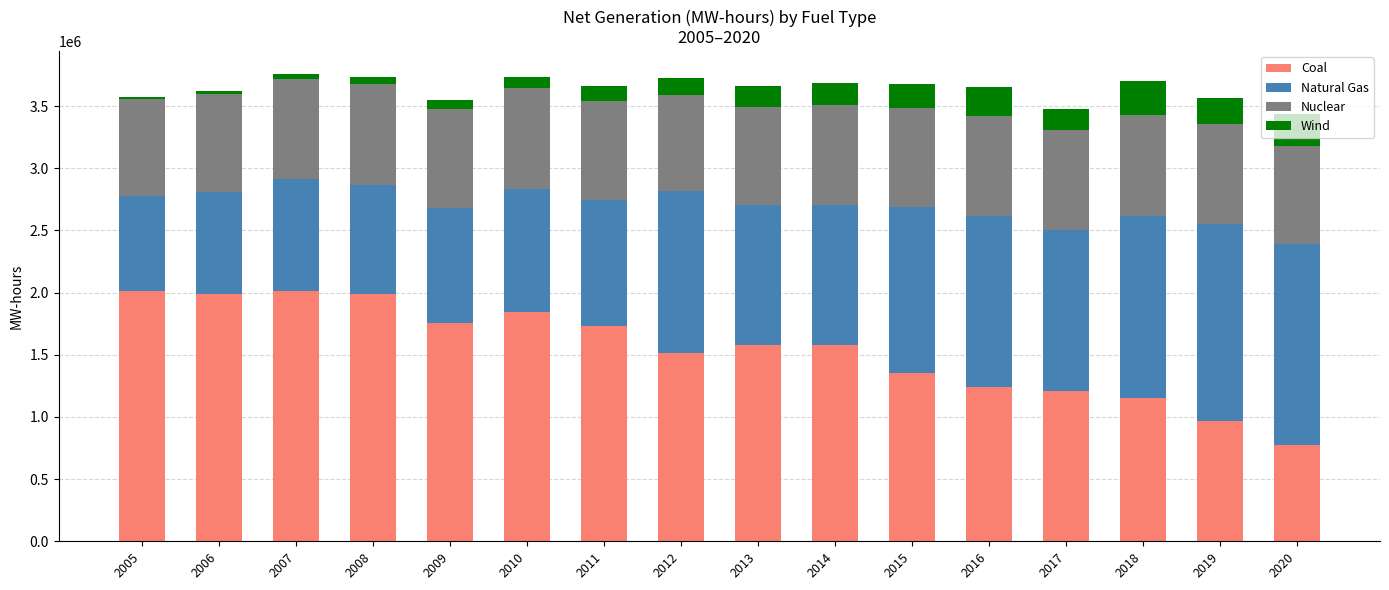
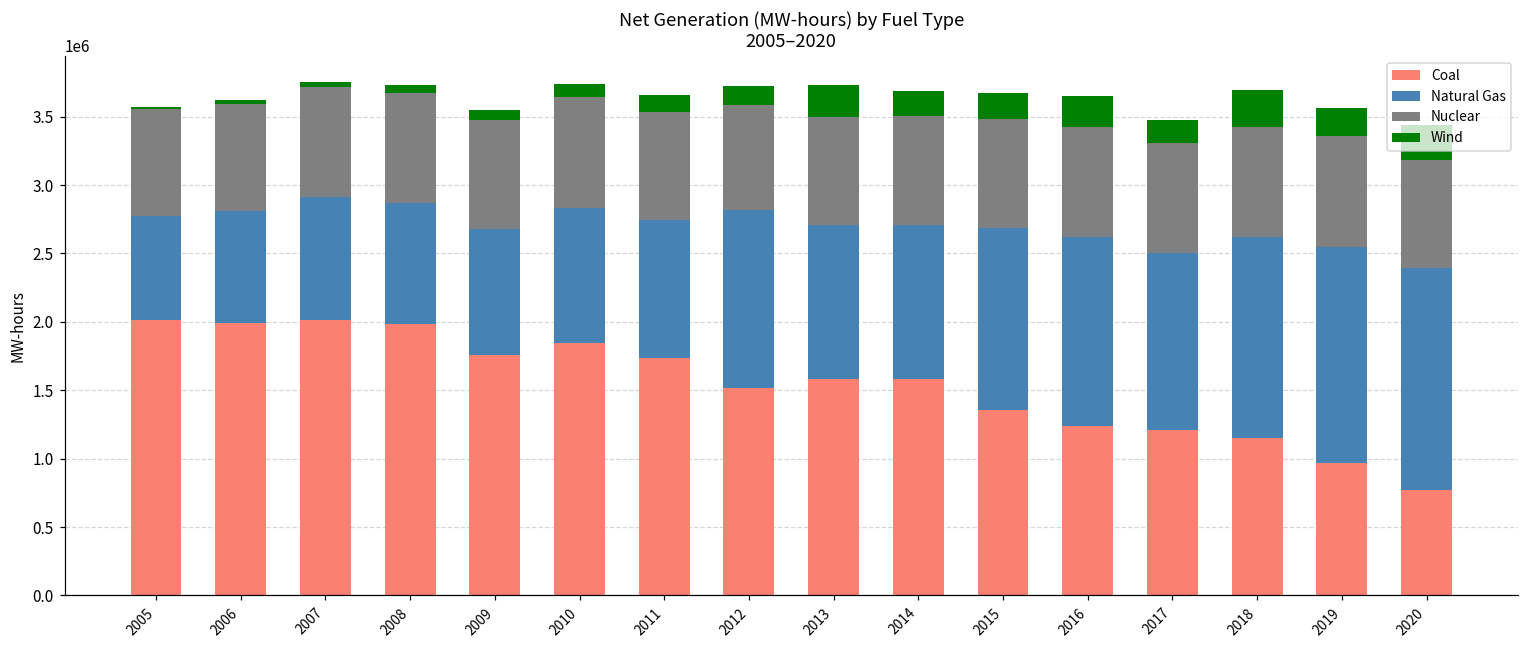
Wind, 2013: 170000 -> 230000
